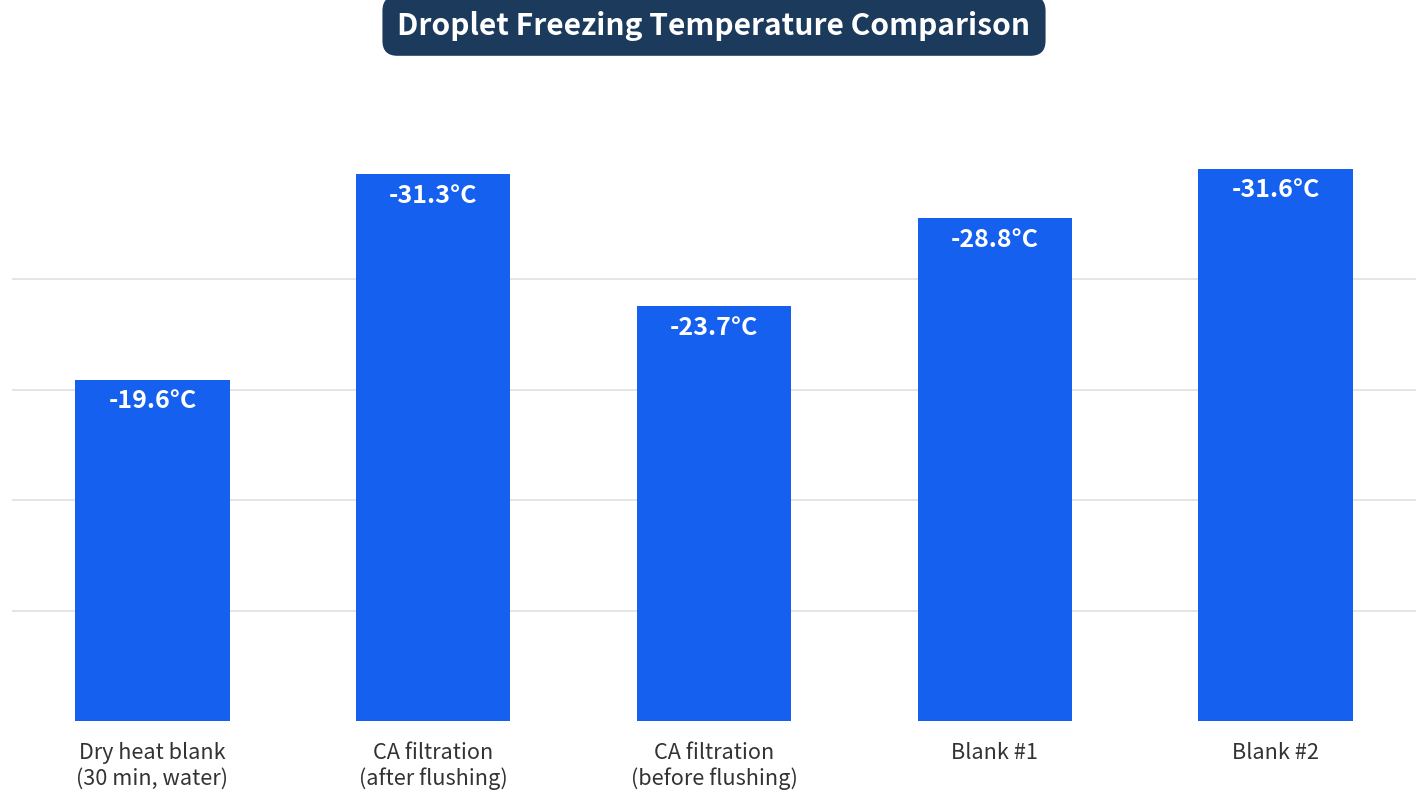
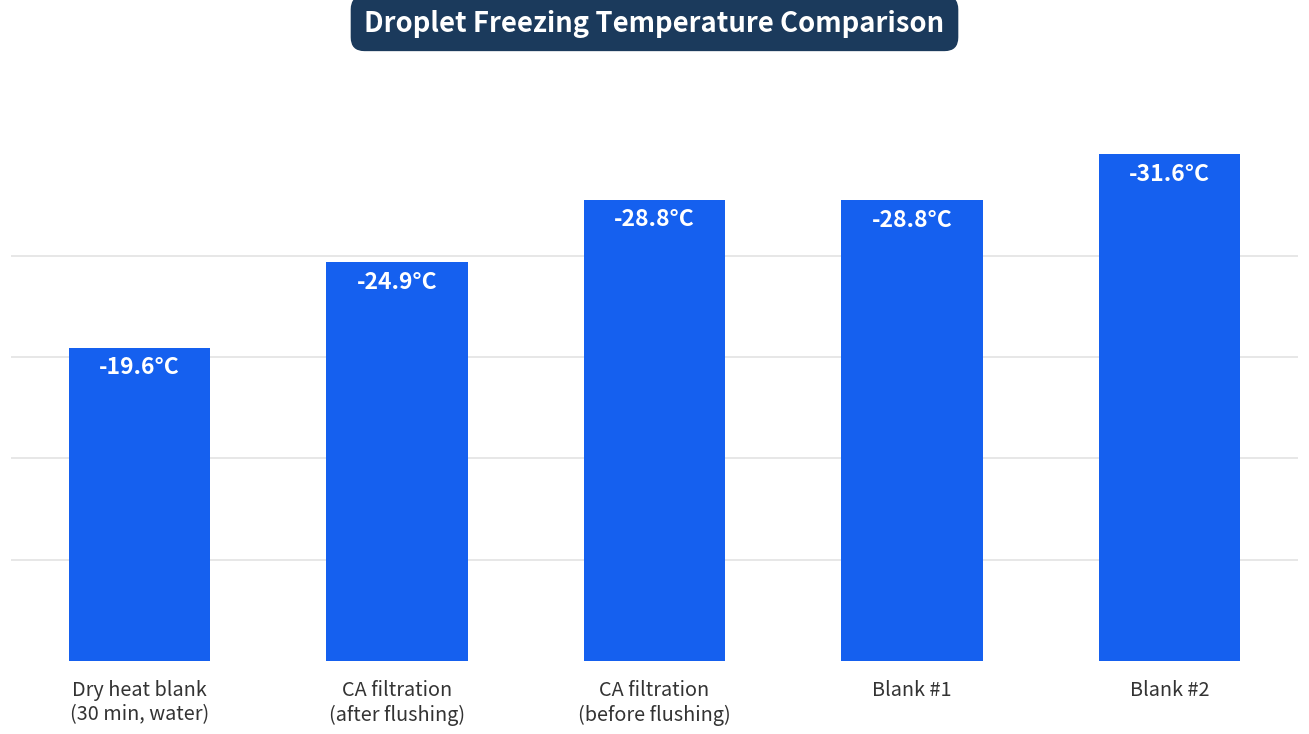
CA filtration (after flushing): -31.3°C -> -24.9°C
CA filtration (before flushing): -23.7°C -> -28.8°C
